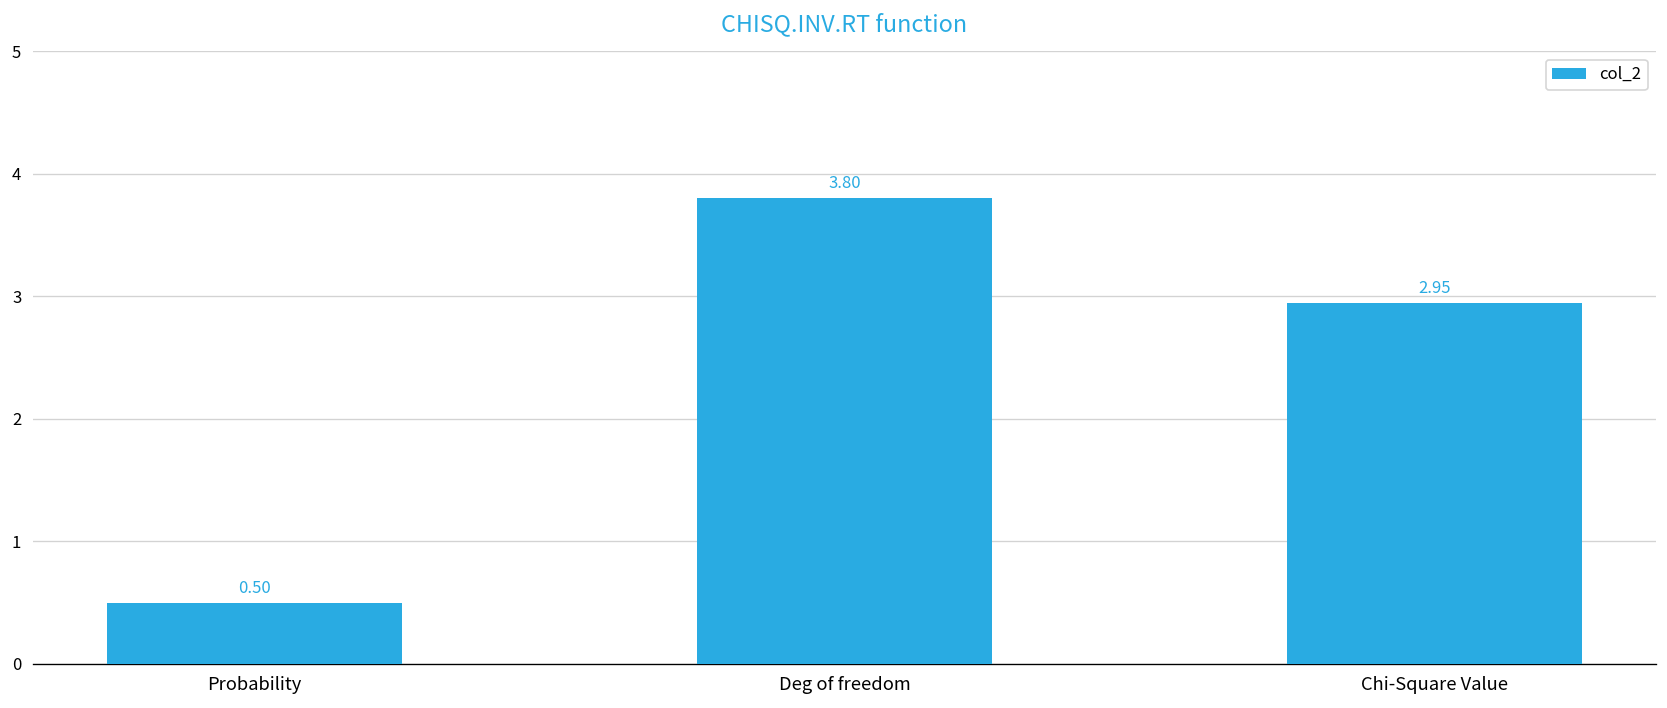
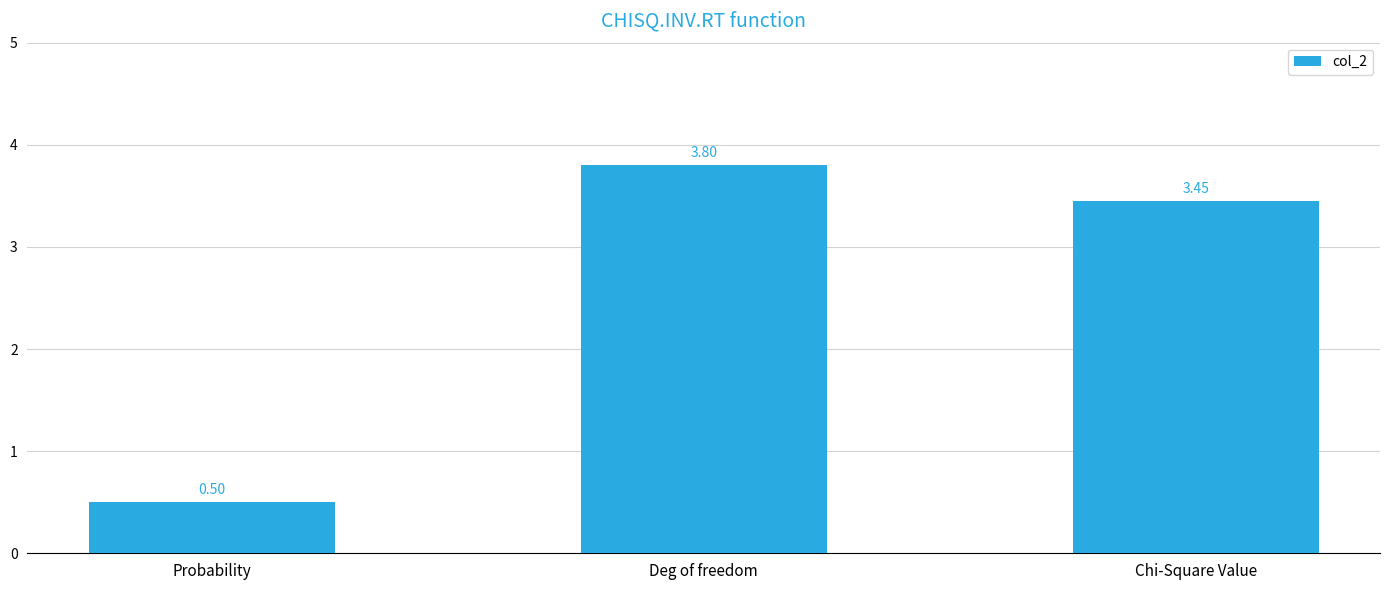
Chi-Square Value: 2.95 -> 3.45
